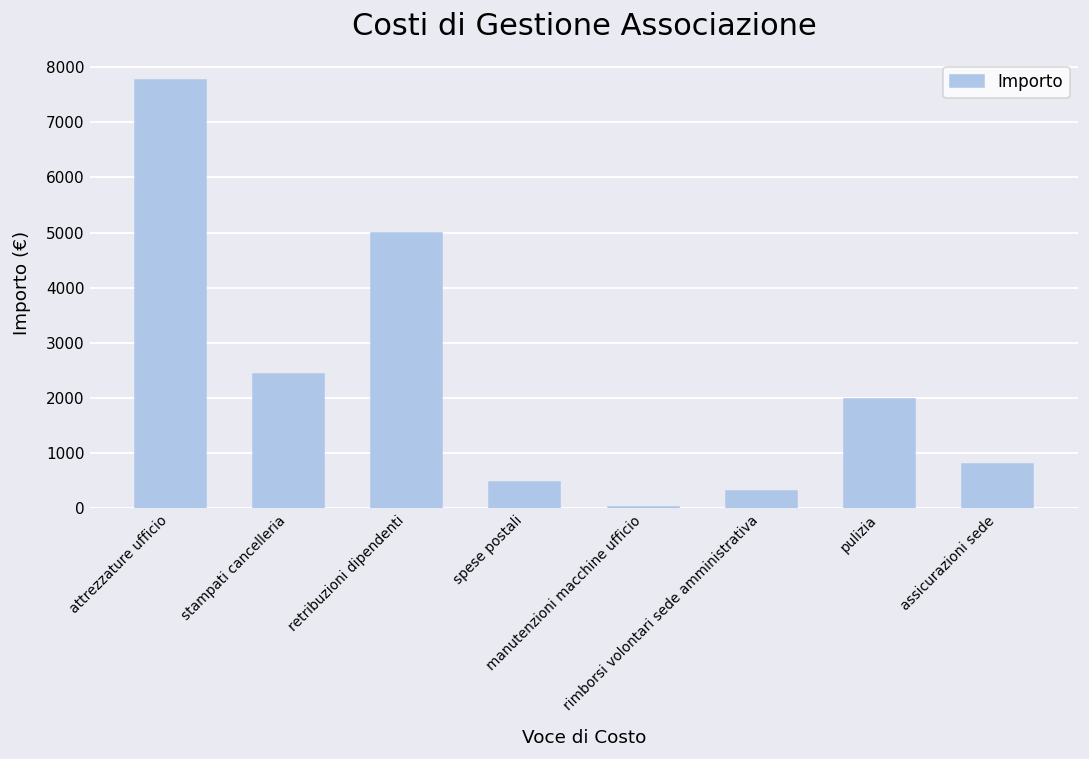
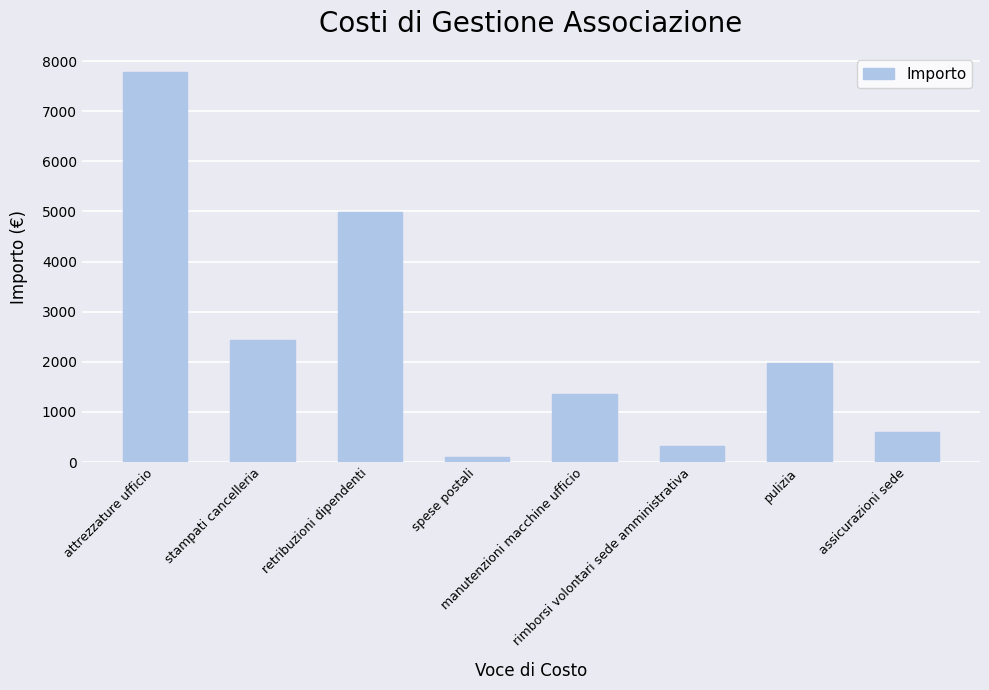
spese postali: 500 -> 100
manutenzioni macchine ufficio: 0 -> 1400
assicurazioni sede: 800 -> 600
